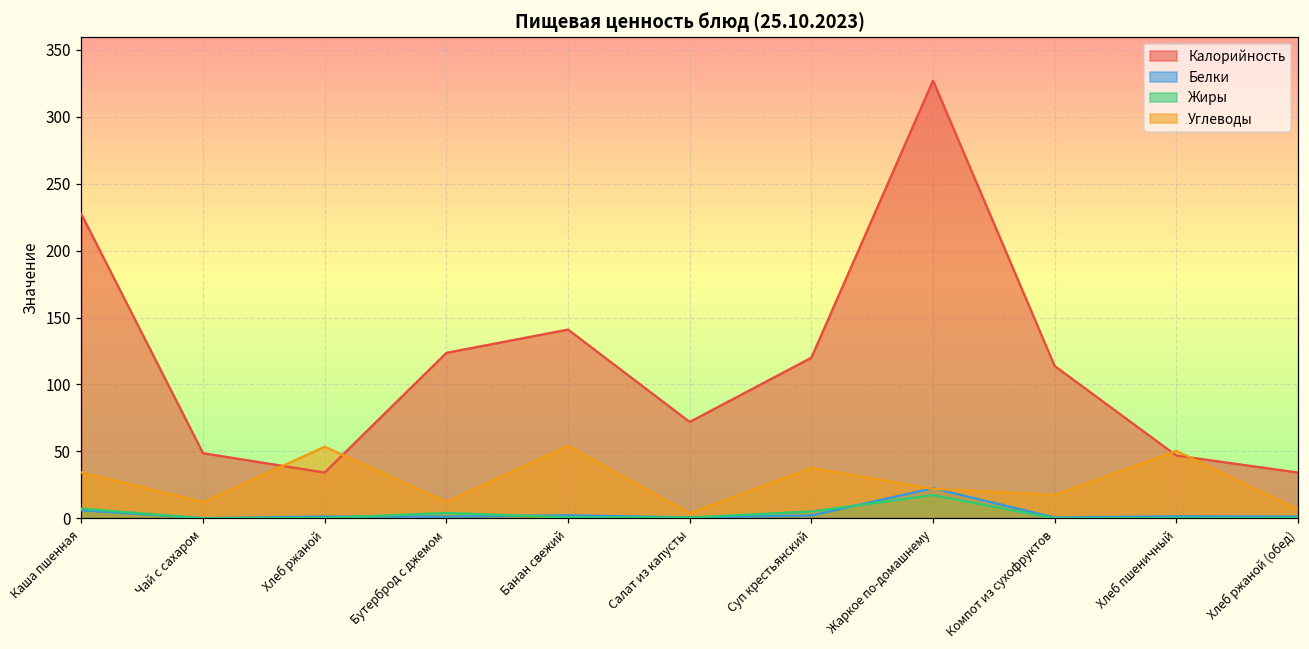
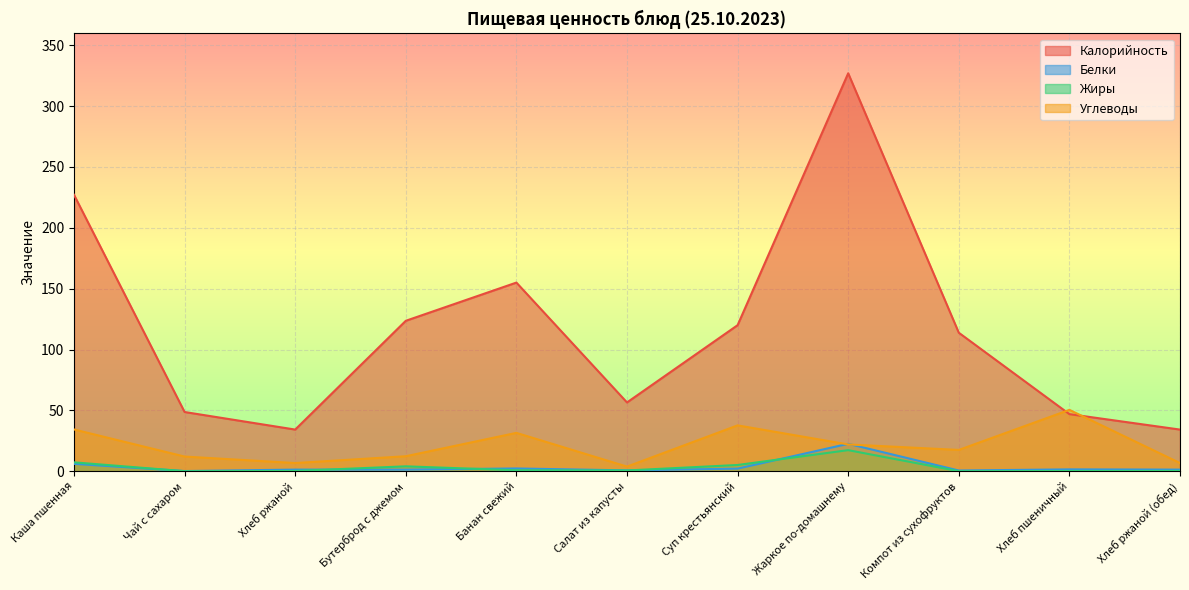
Углеводы, Хлеб ржаной: 54 -> 7
Калорийность, Банан свежий: 141 -> 155
Углеводы, Банан свежий: 54 -> 32
Калорийность, Салат из капусты: 72 -> 57
